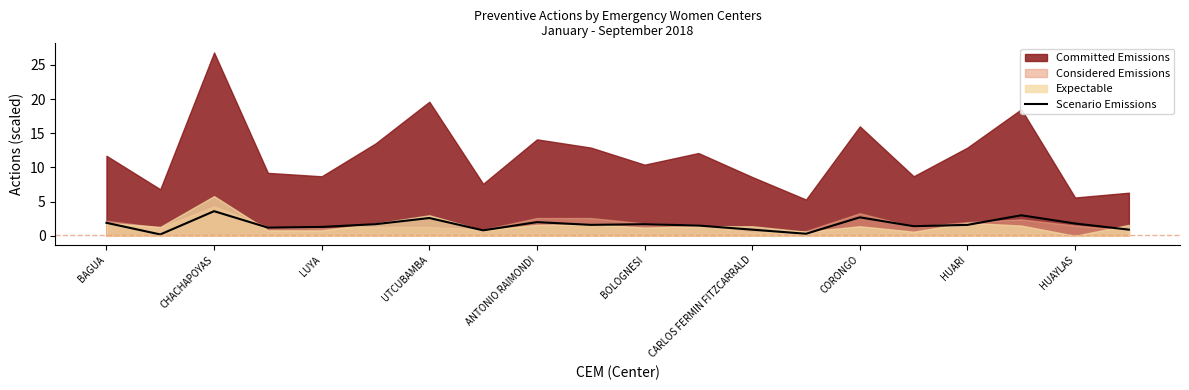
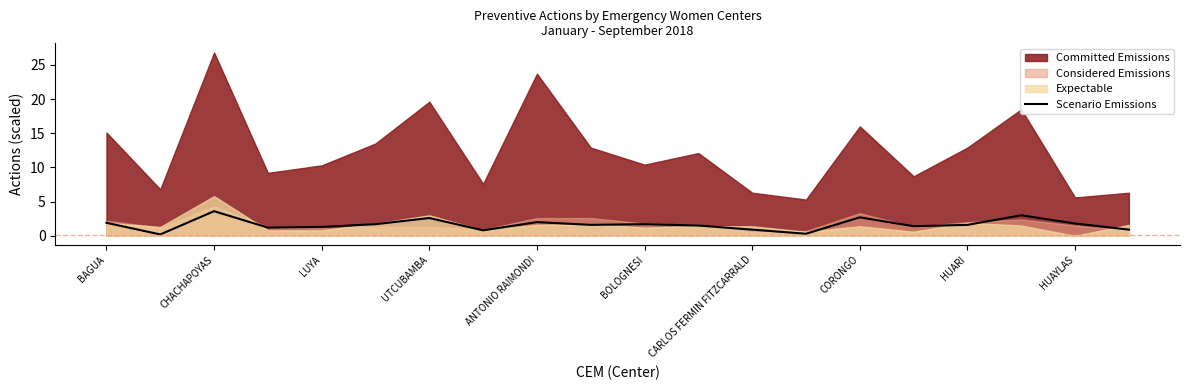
Committed Emissions, BAGUA: 12 -> 15
Committed Emissions, LUYA: 9 -> 10
Committed Emissions, ANTONIO RAIMONDI: 14 -> 24
Committed Emissions, CARLOS FERMIN FITZCARRALD: 9 -> 6
